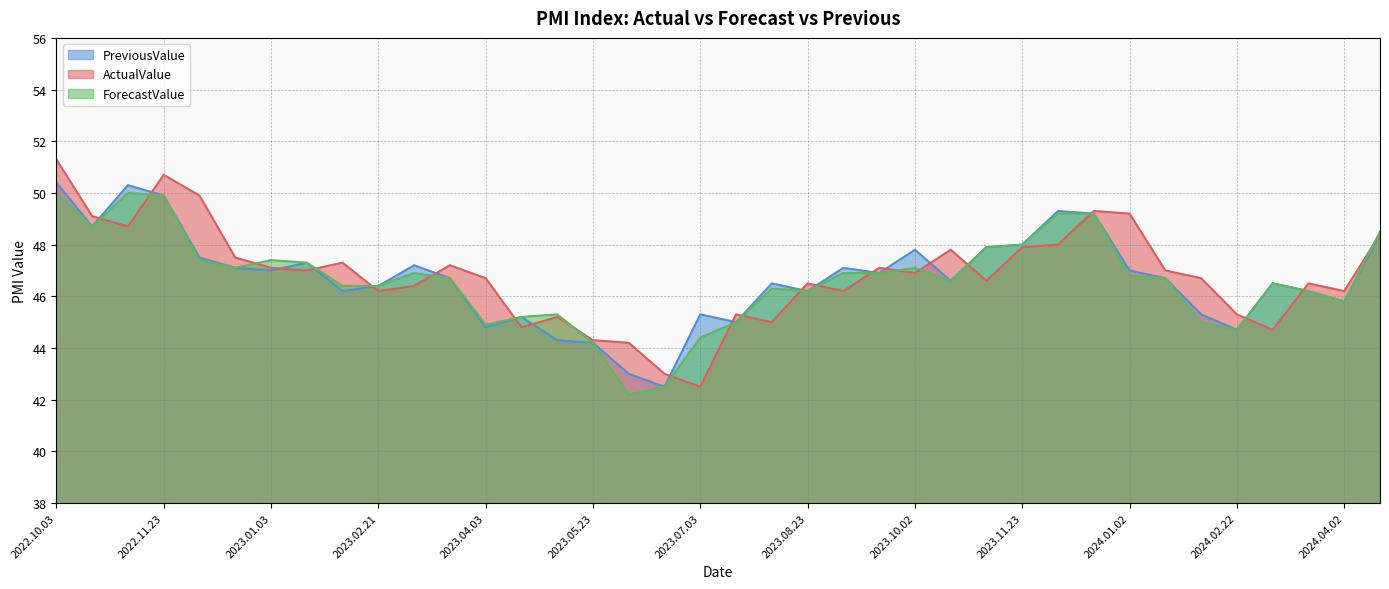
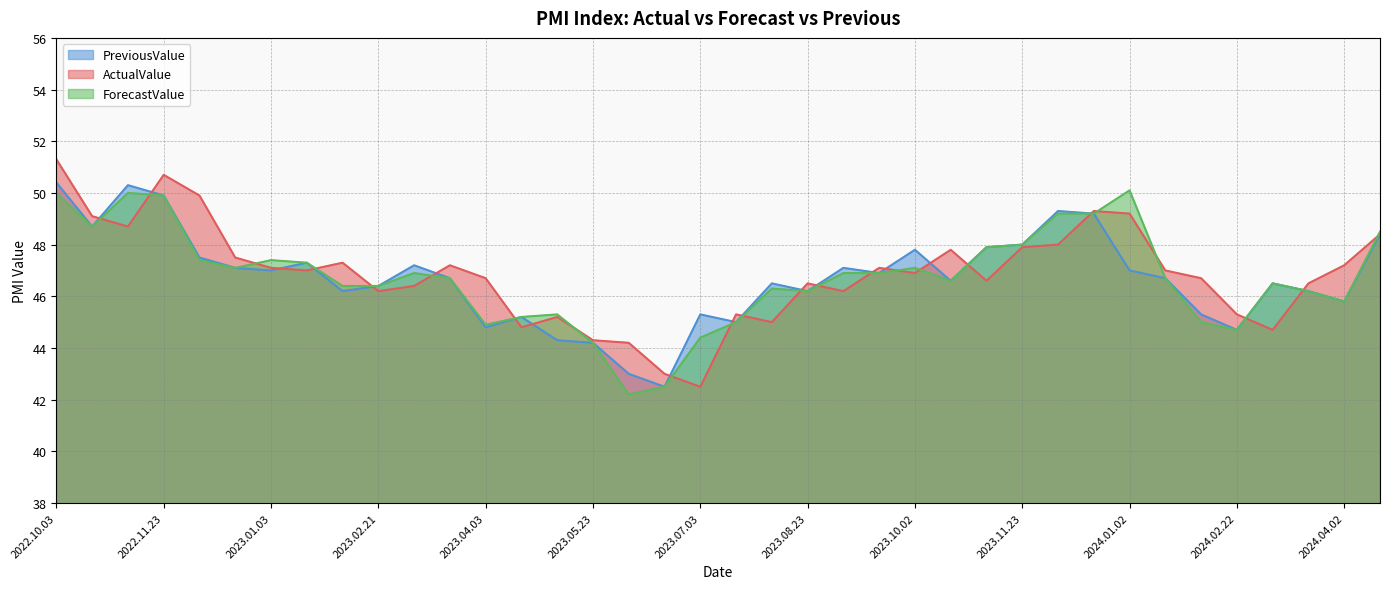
ForecastValue, 2024.01.02: 46.8 -> 50.1
ActualValue, 2024.04.02: 46.2 -> 47.2
